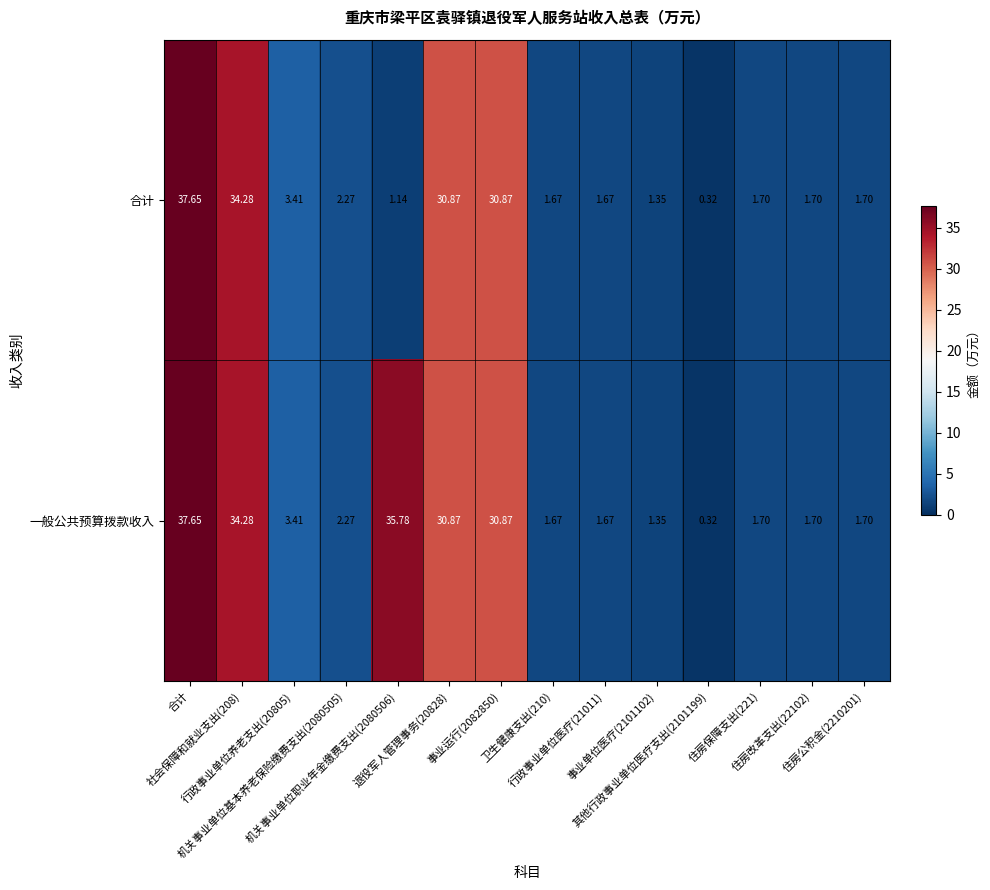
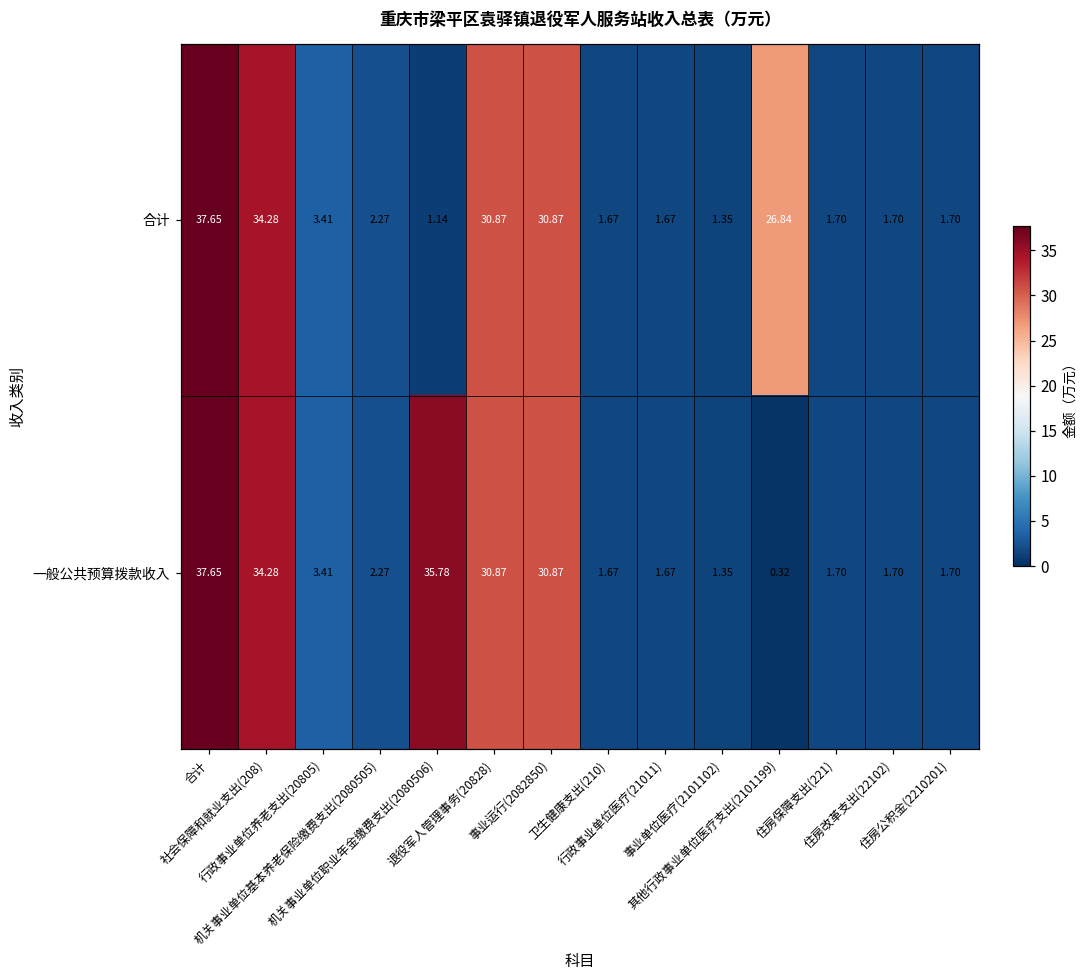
合计, 其他行政事业单位医疗支出(2101199): 0.32 -> 26.84
